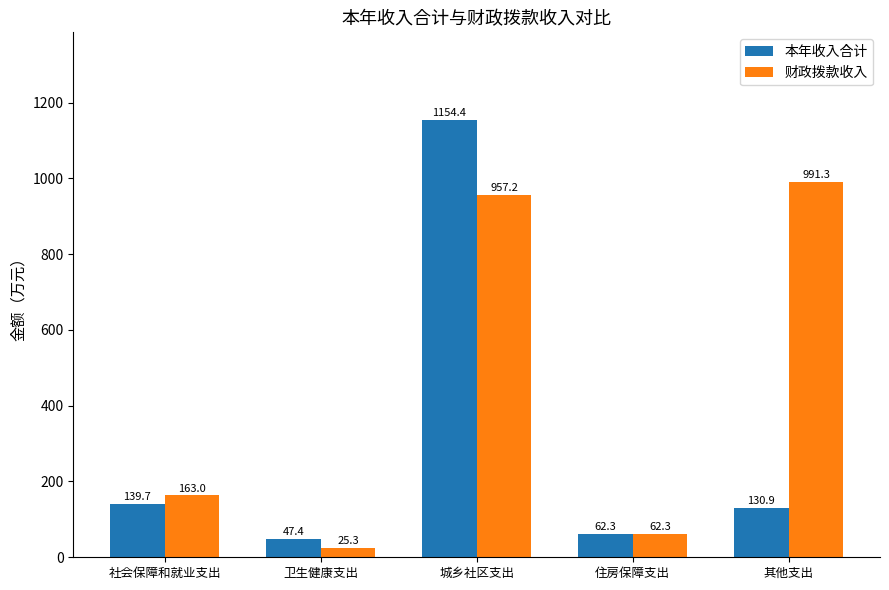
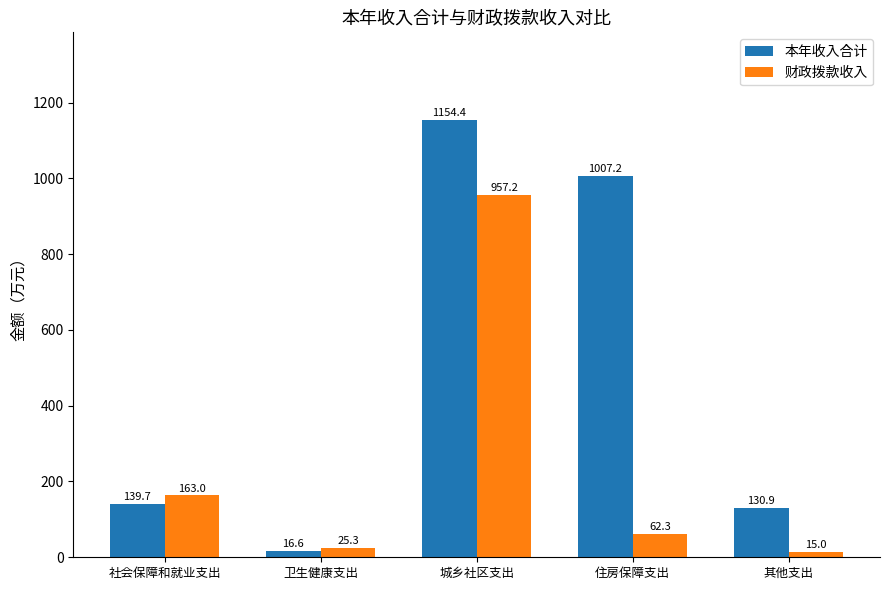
本年收入合计, 卫生健康支出: 47.4 -> 16.6
本年收入合计, 住房保障支出: 62.3 -> 1007.2
财政拨款收入, 其他支出: 991.3 -> 15.0
